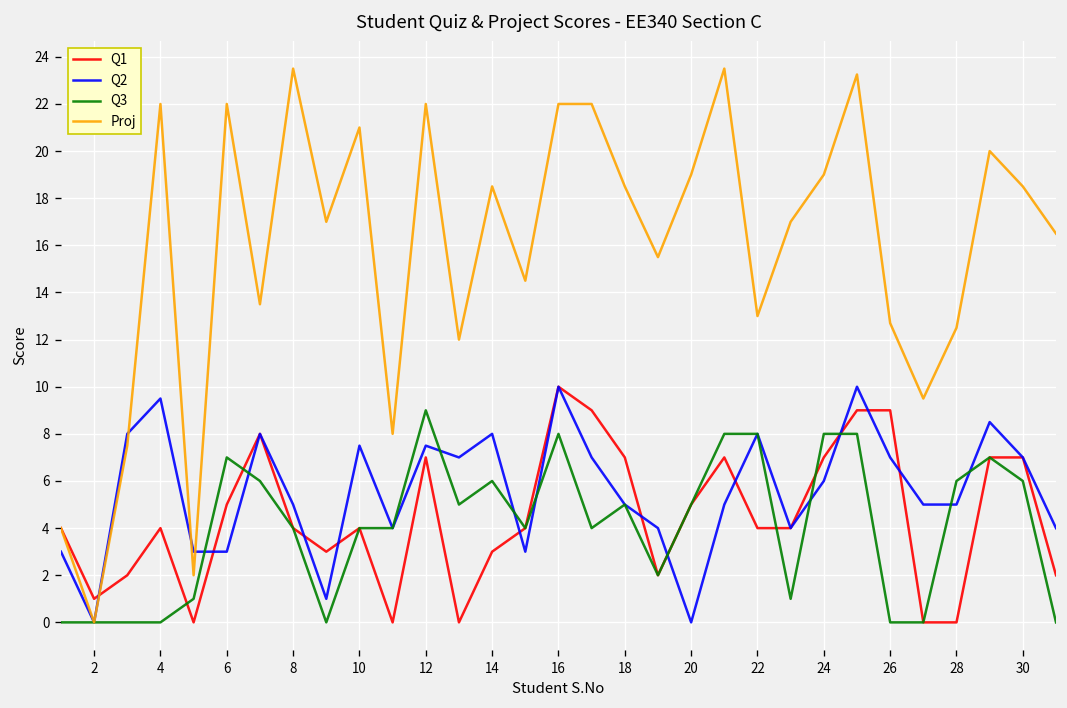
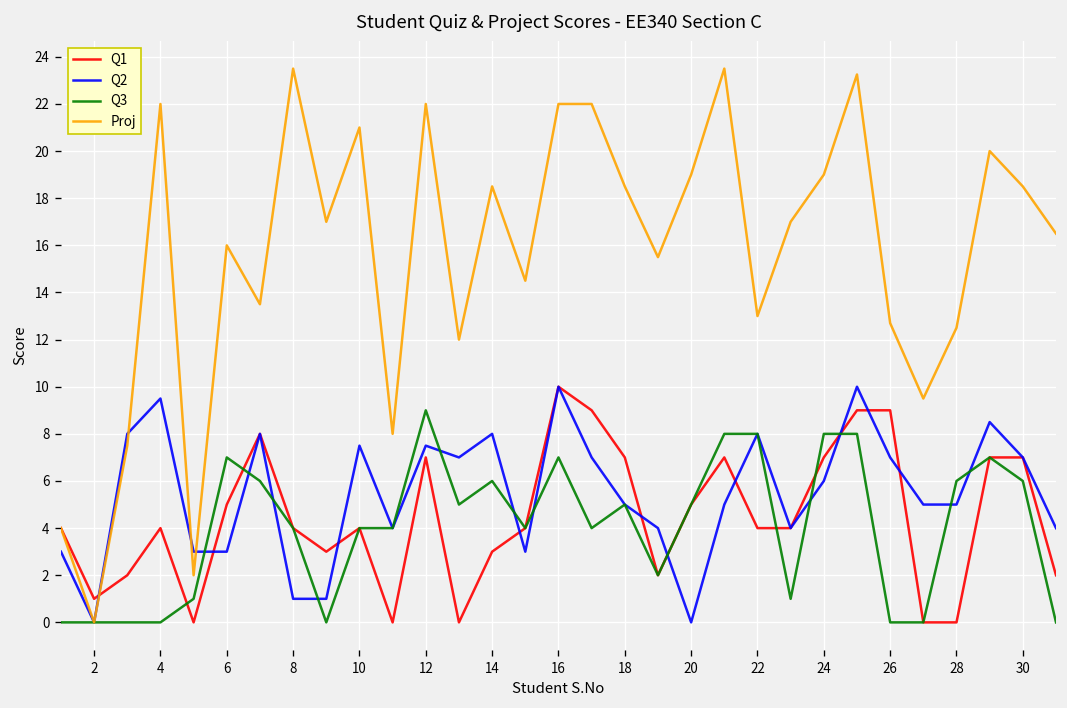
Proj, 6: 22 -> 16
Q2, 8: 5 -> 1
Q3, 16: 8 -> 7
